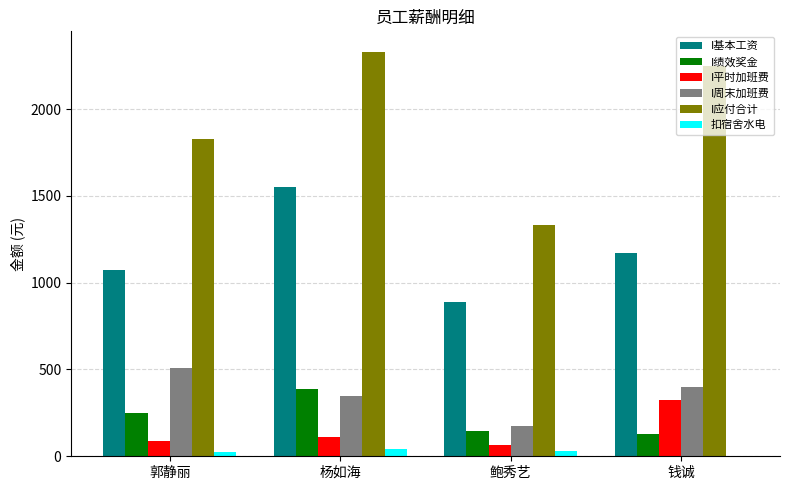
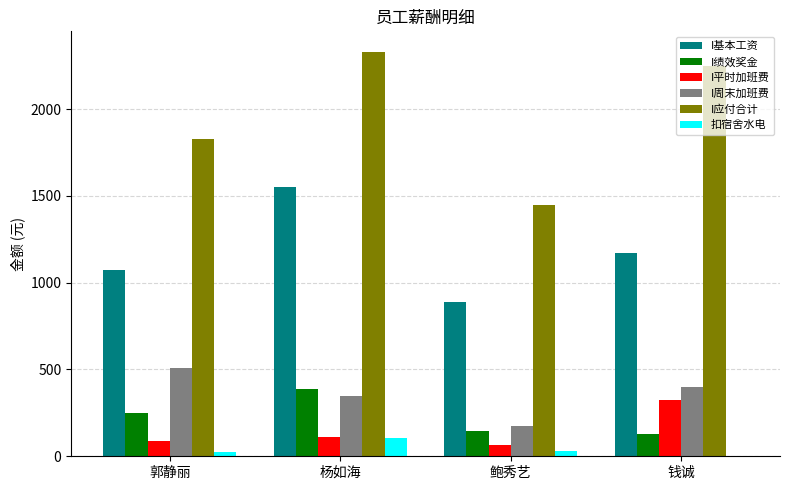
扣宿舍水电, 杨如海: 40 -> 110
I应付合计, 鲍秀艺: 1330 -> 1450
